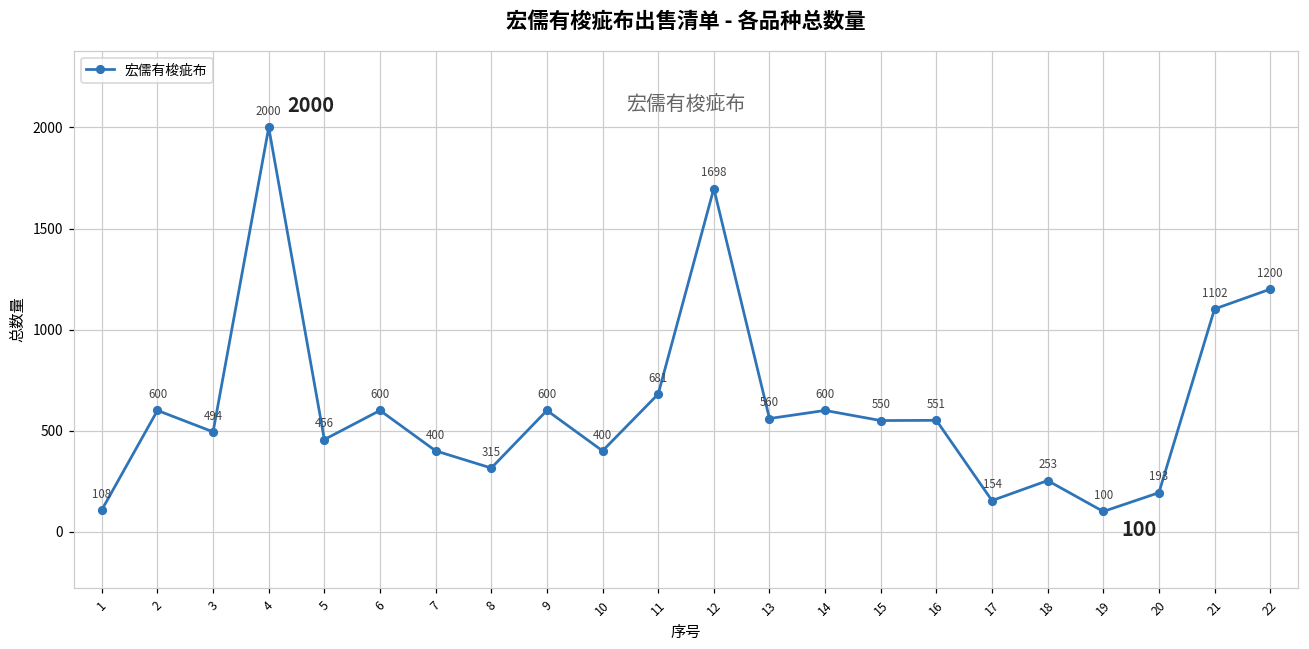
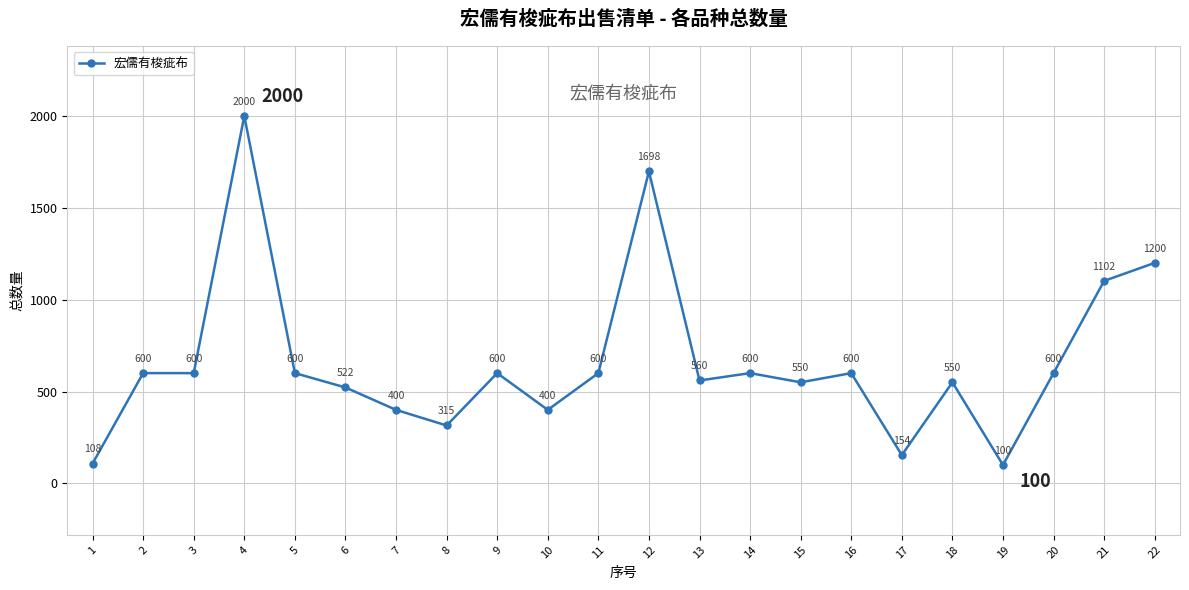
3: 494 -> 600
5: 456 -> 600
6: 600 -> 522
11: 681 -> 600
16: 551 -> 600
18: 253 -> 550
20: 193 -> 600
